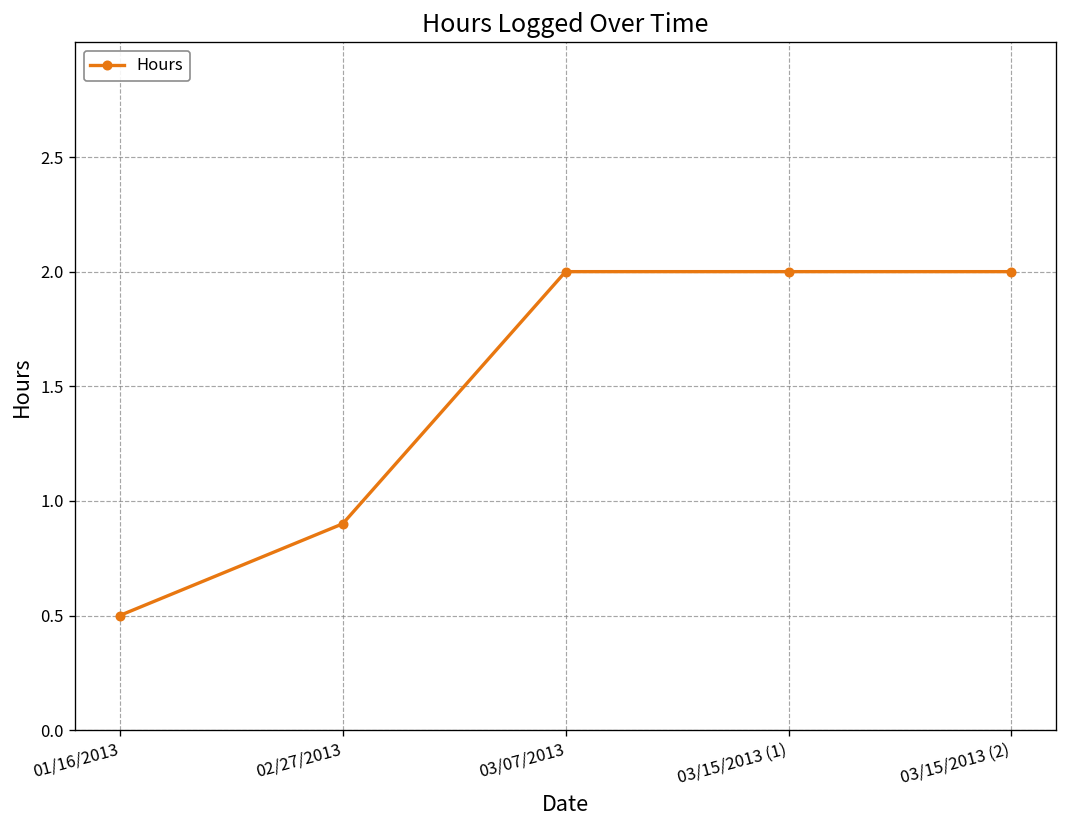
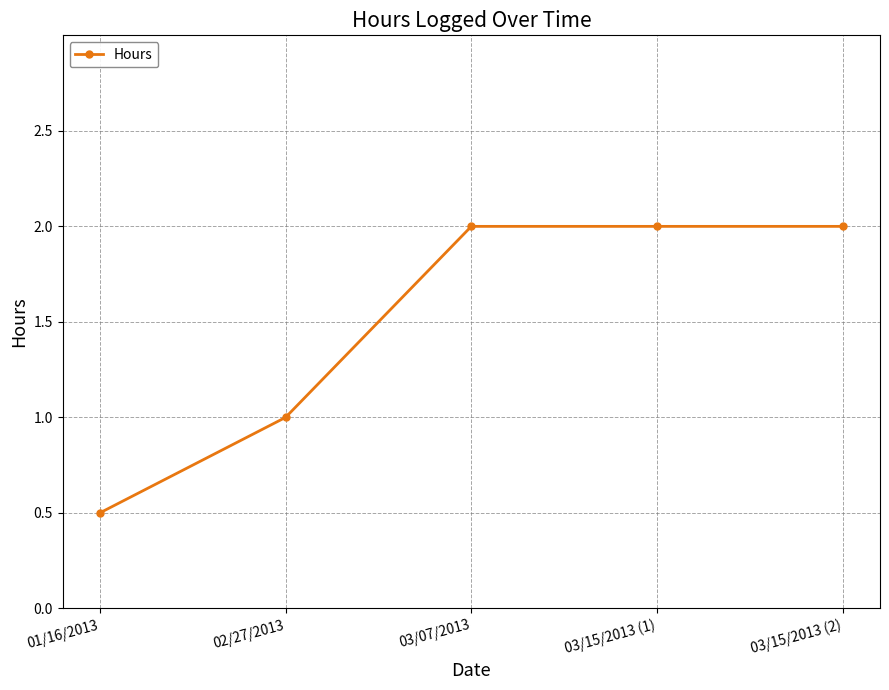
02/27/2013: 0.9 -> 1.0
